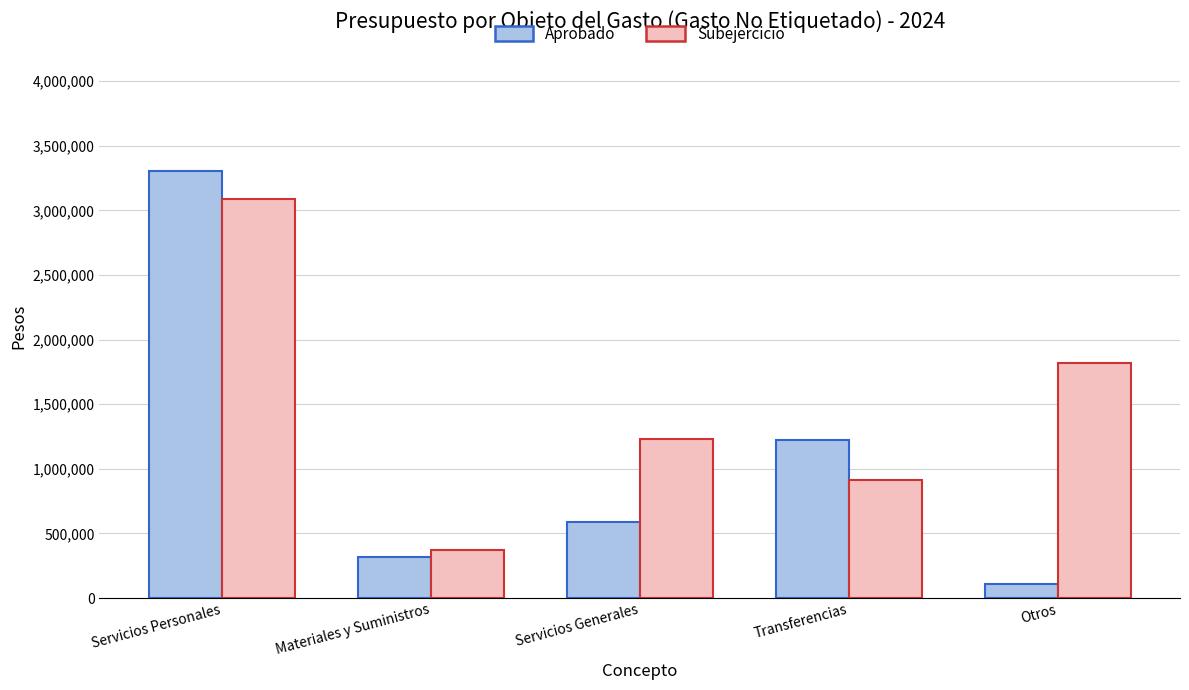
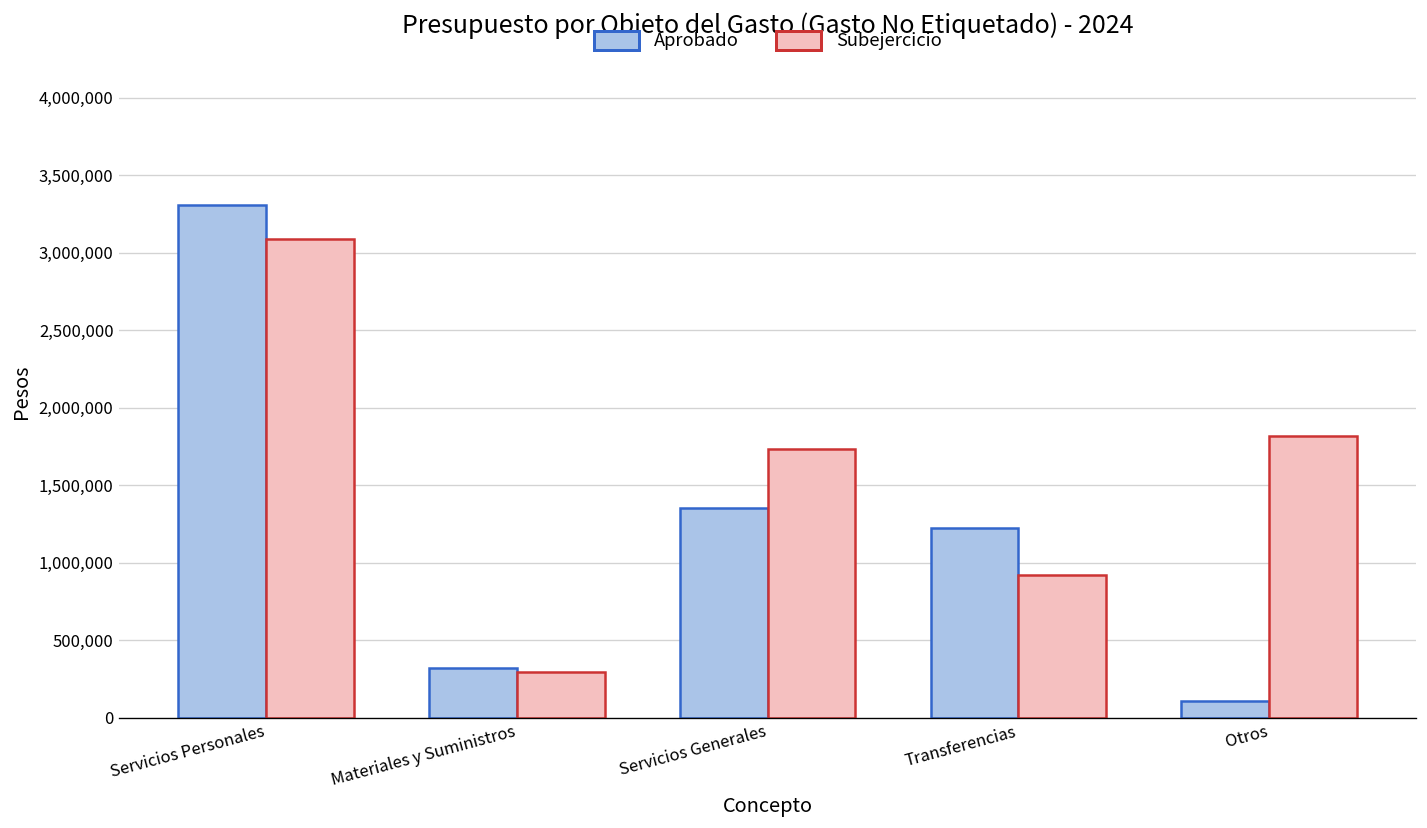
Subejercicio, Materiales y Suministros: 370,000 -> 290,000
Aprobado, Servicios Generales: 590,000 -> 1,350,000
Subejercicio, Servicios Generales: 1,230,000 -> 1,730,000
